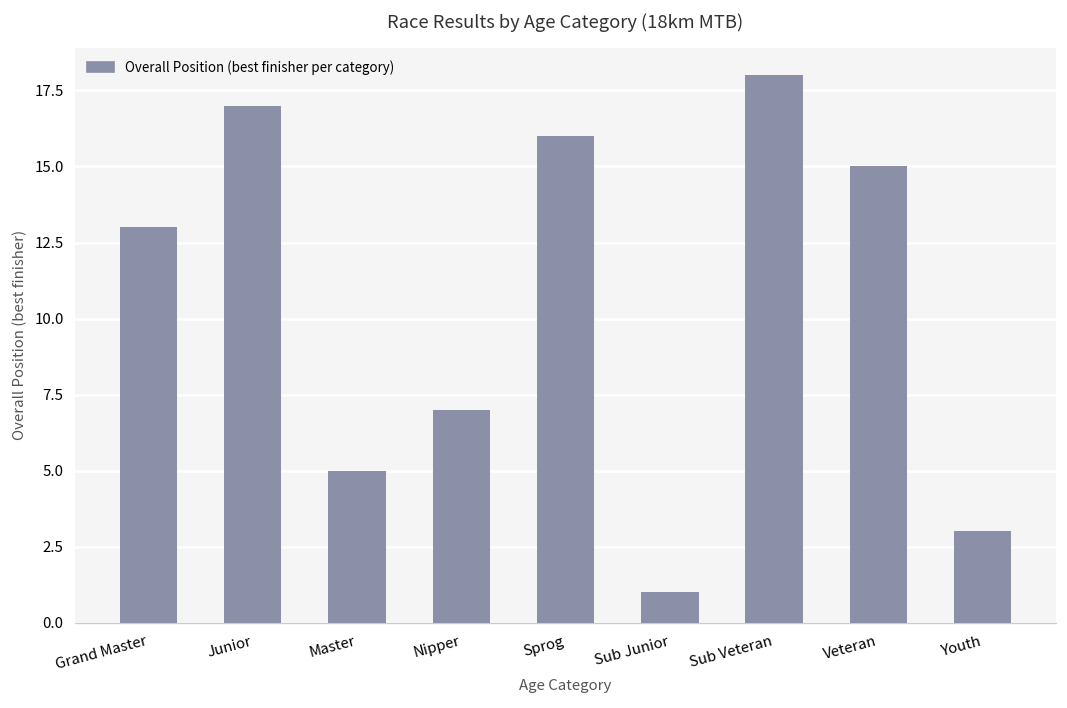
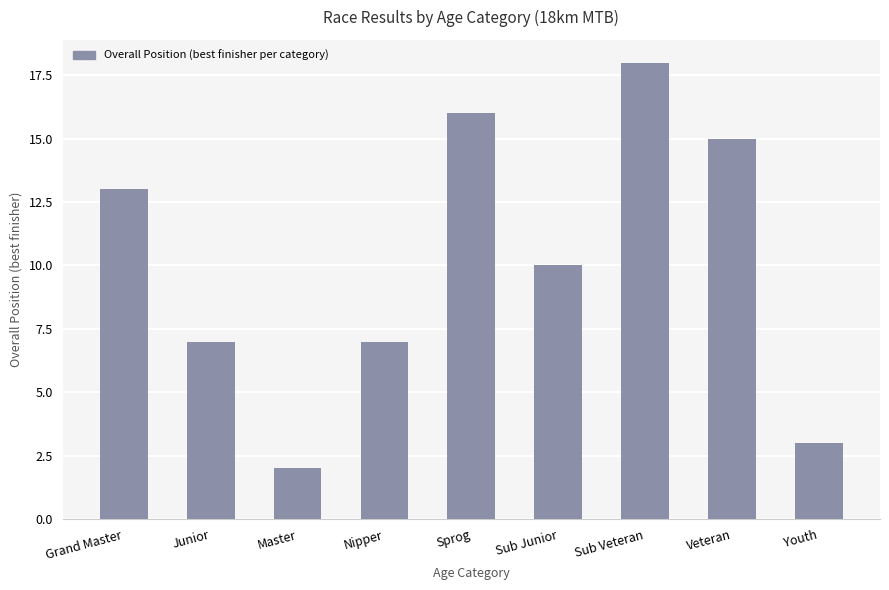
Junior: 17 -> 7
Master: 5 -> 2
Sub Junior: 1 -> 10
